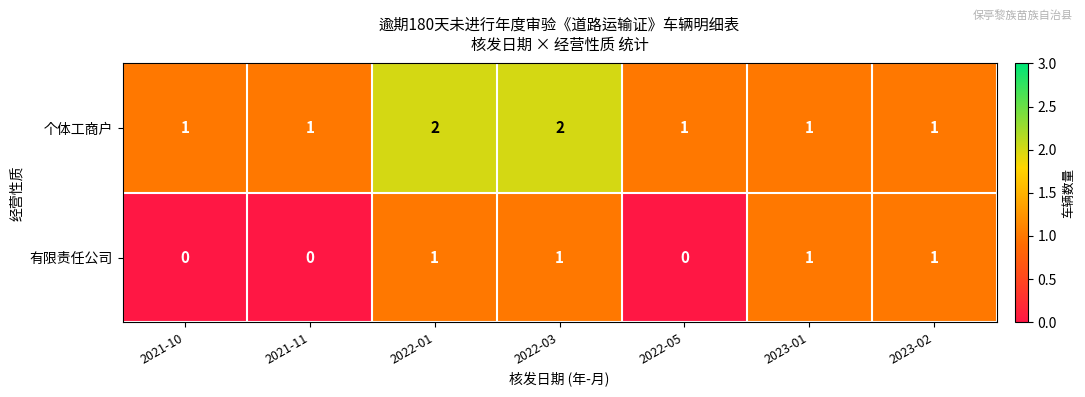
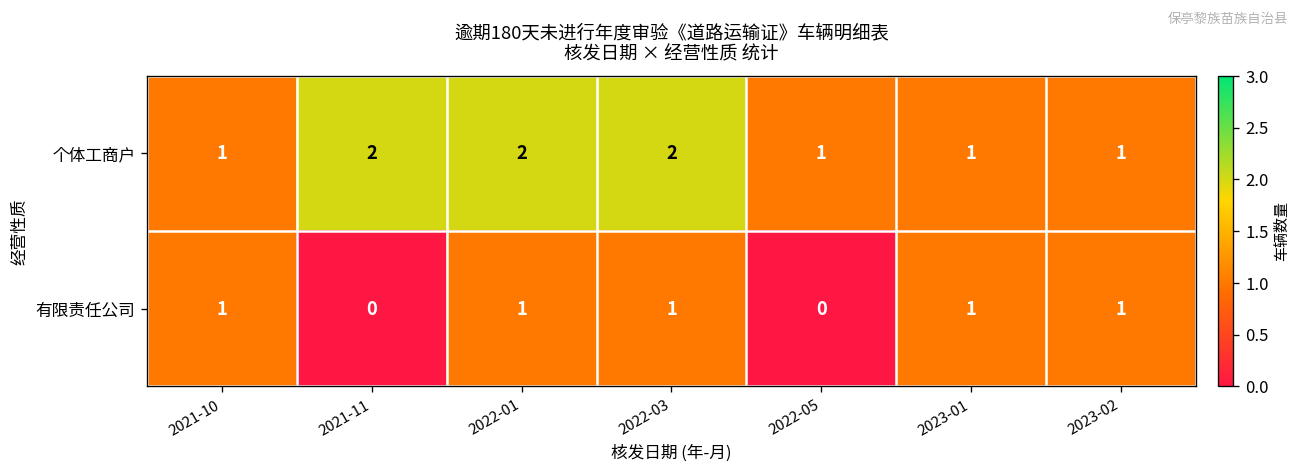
个体工商户, 2021-11: 1 -> 2
有限责任公司, 2021-10: 0 -> 1
